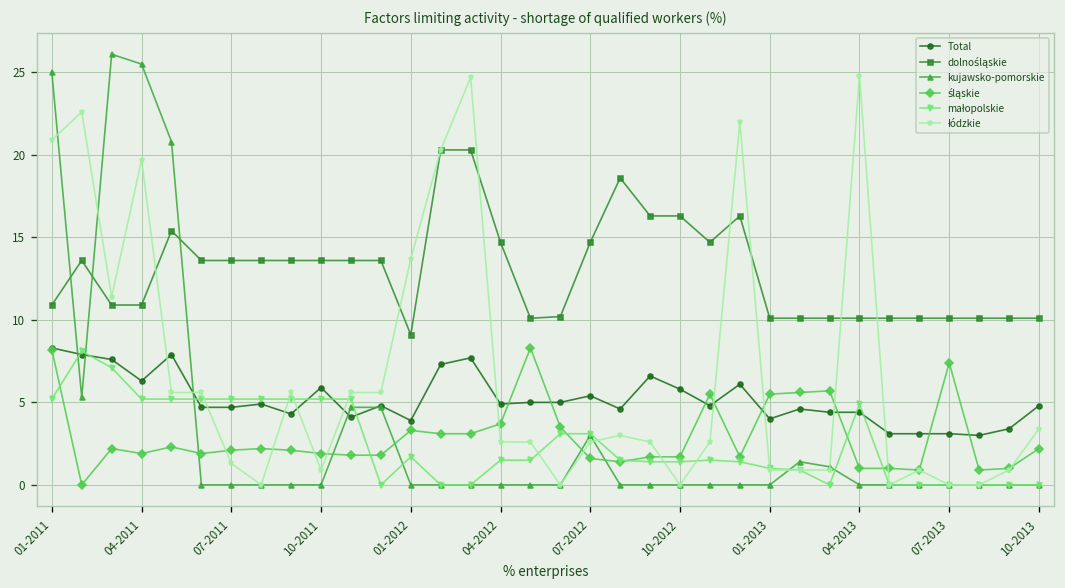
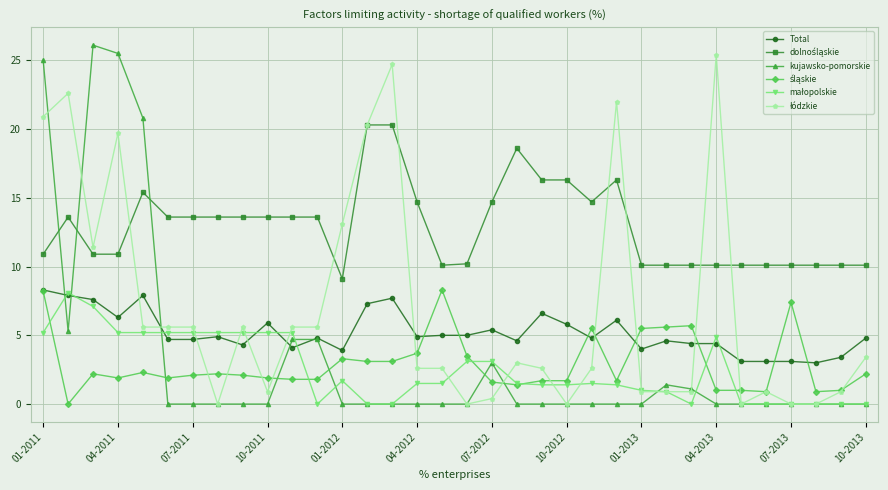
łódzkie, 07-2011: 1.3 -> 5.6
łódzkie, 01-2012: 13.7 -> 13.1
łódzkie, 07-2012: 2.6 -> 0.4
łódzkie, 04-2013: 24.8 -> 25.4
